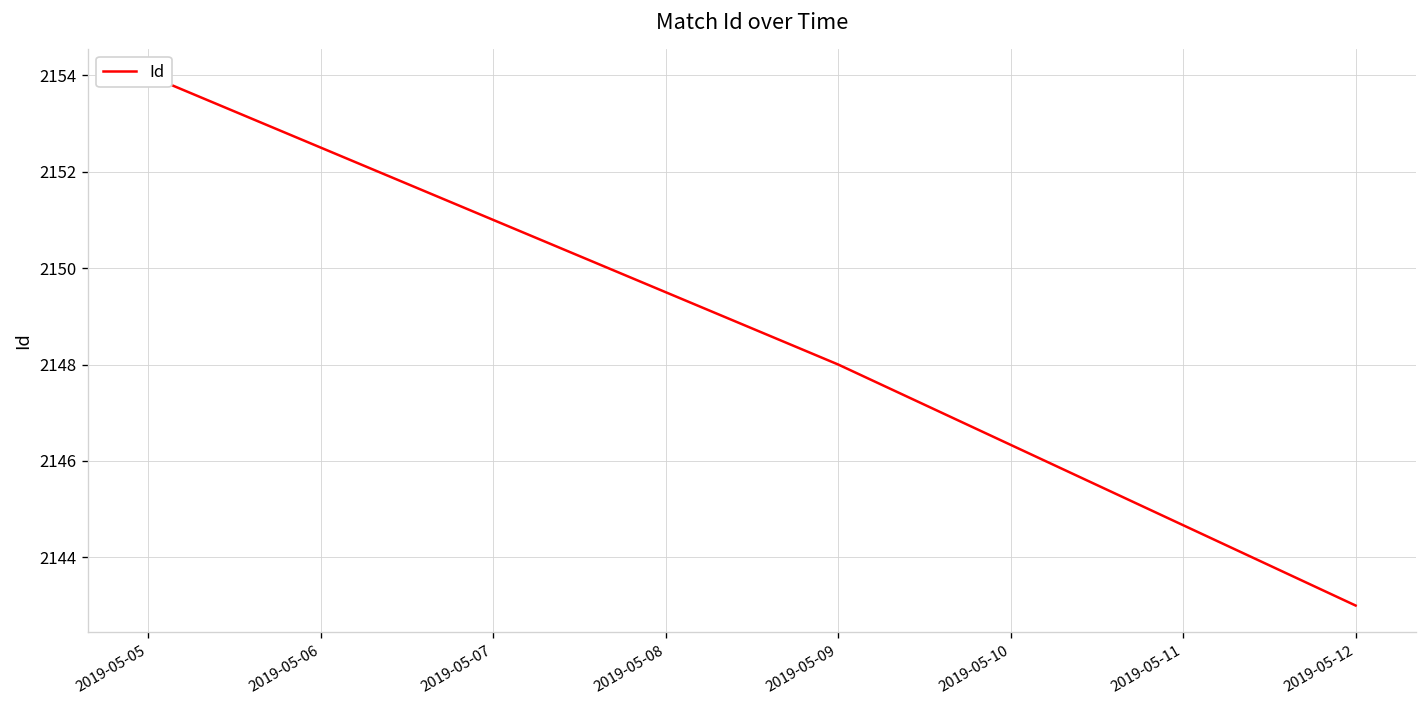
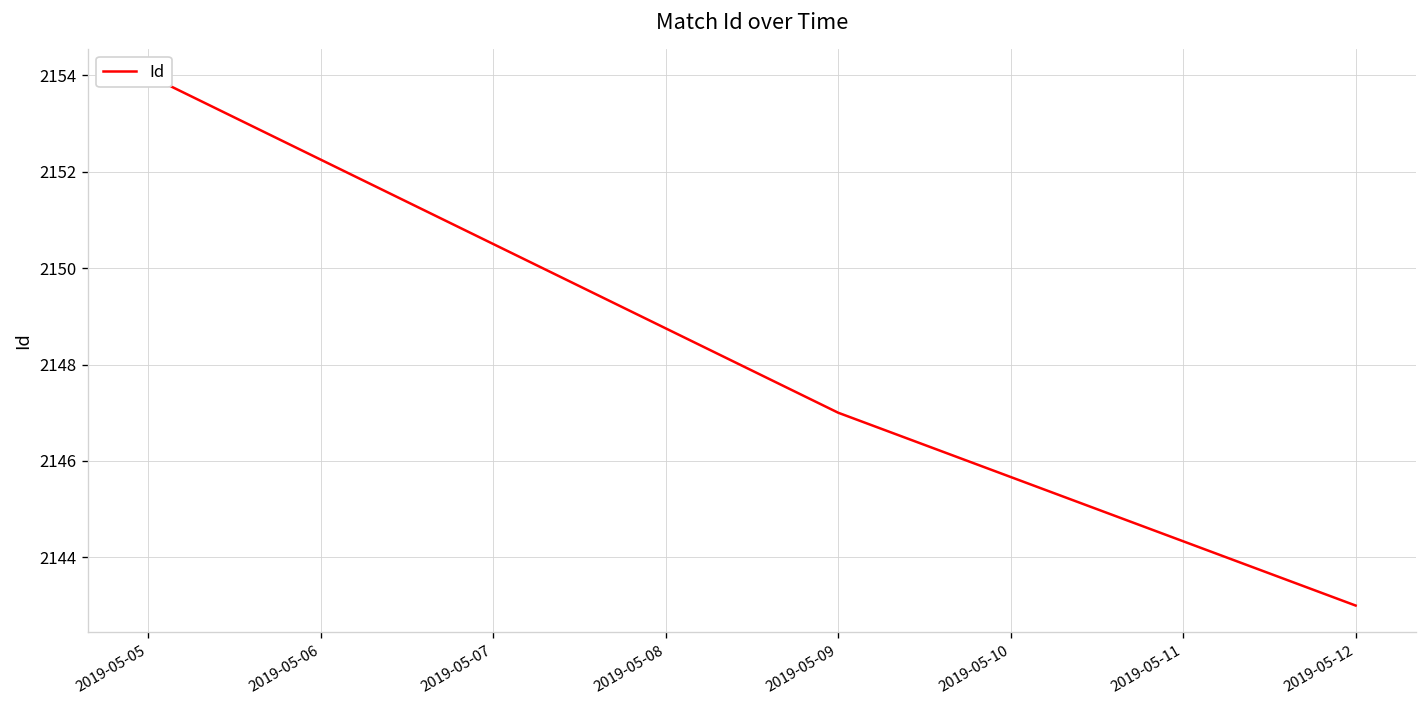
2019-05-09: 2148 -> 2147
